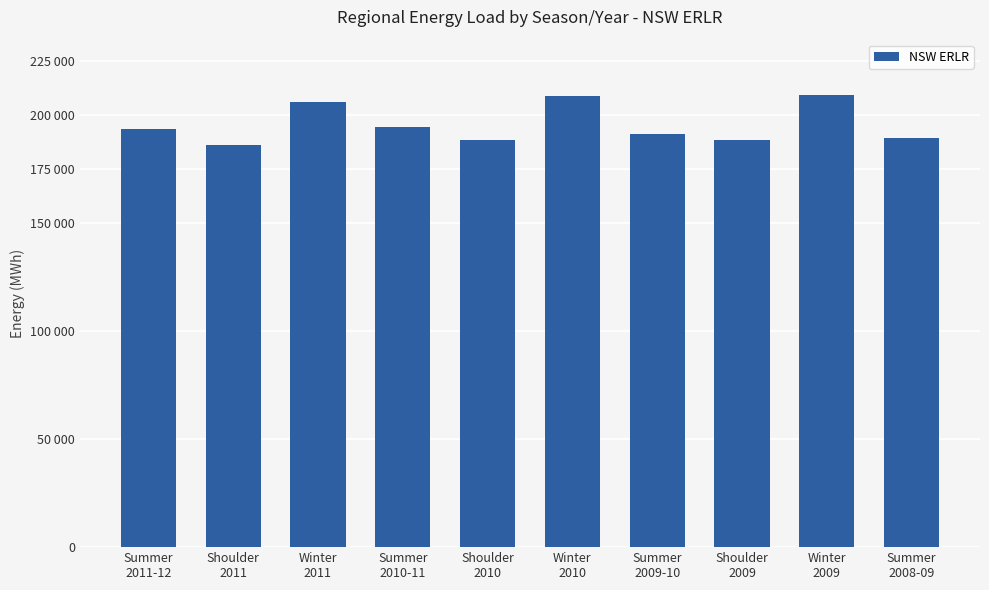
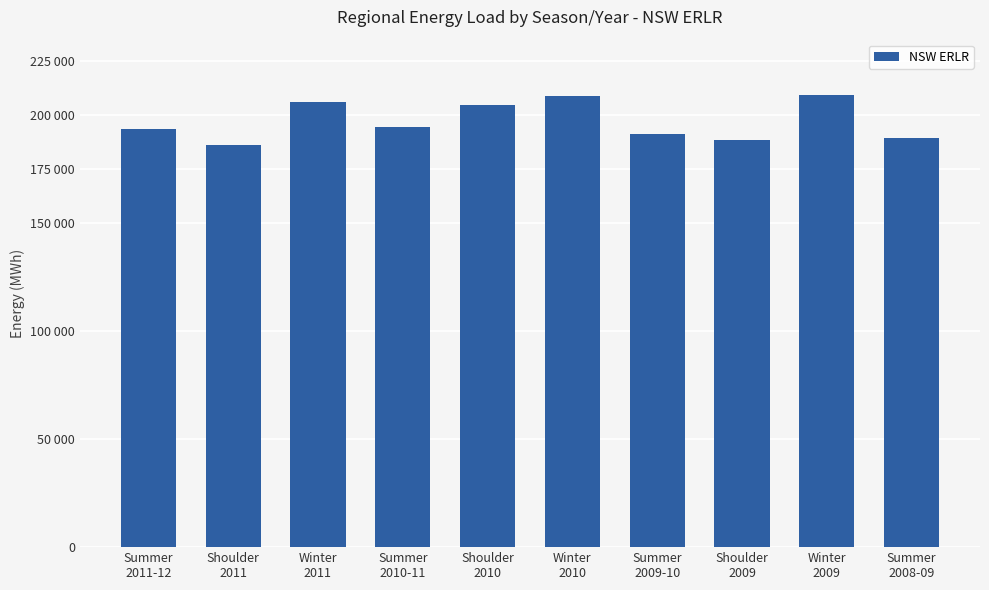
Shoulder 2010: 189000 -> 205000
